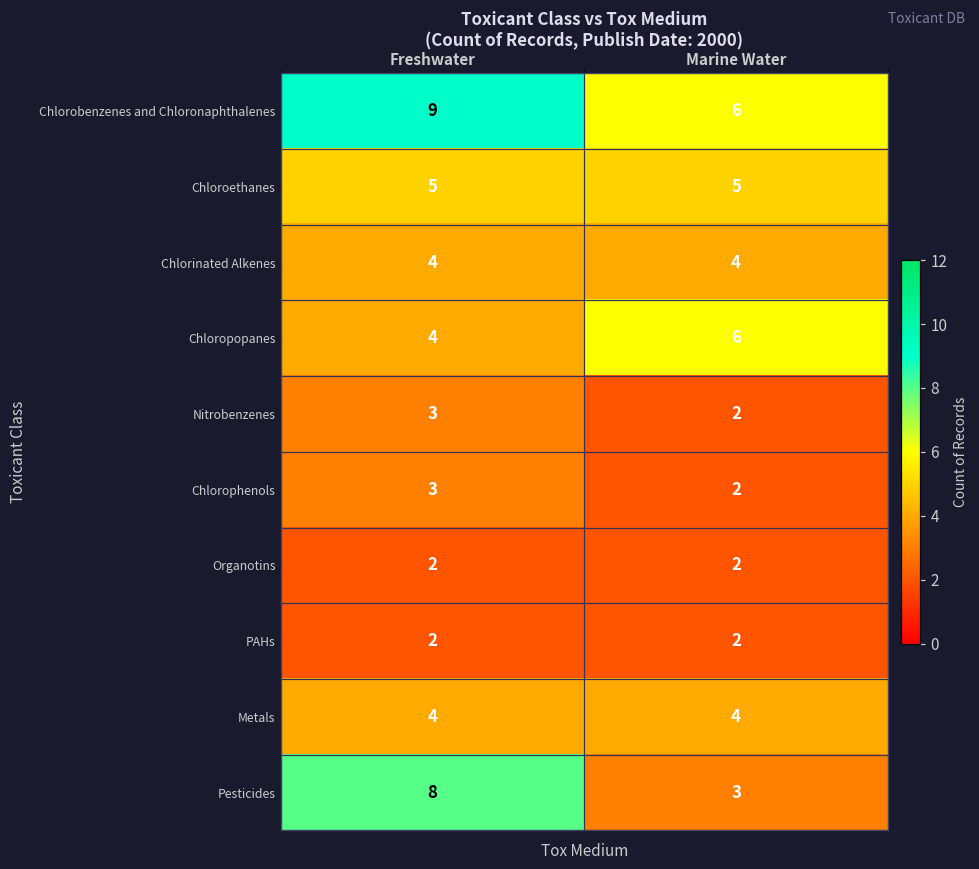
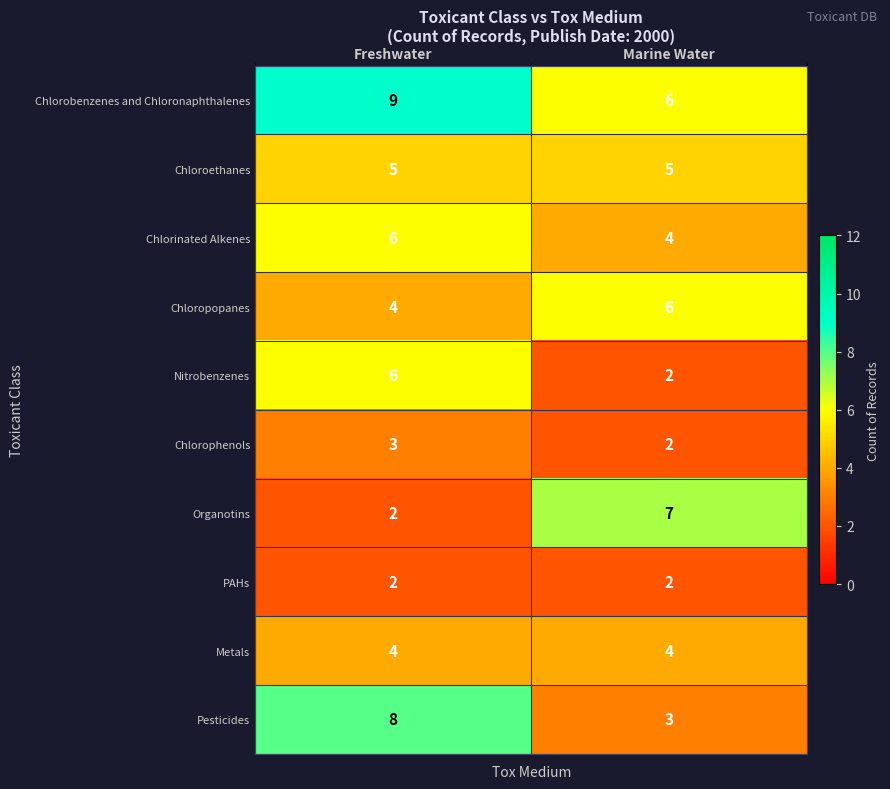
Chlorinated Alkenes, Freshwater: 4 -> 6
Nitrobenzenes, Freshwater: 3 -> 6
Organotins, Marine Water: 2 -> 7
